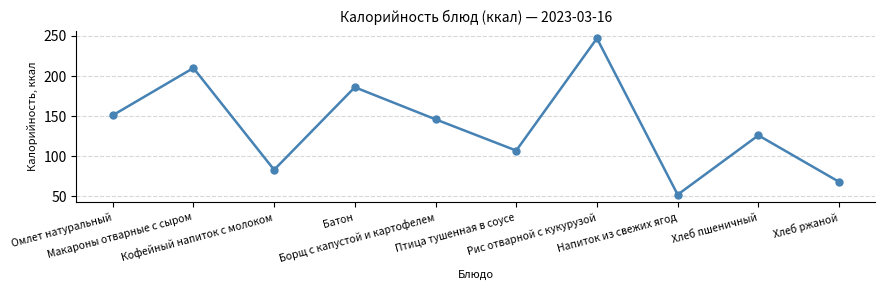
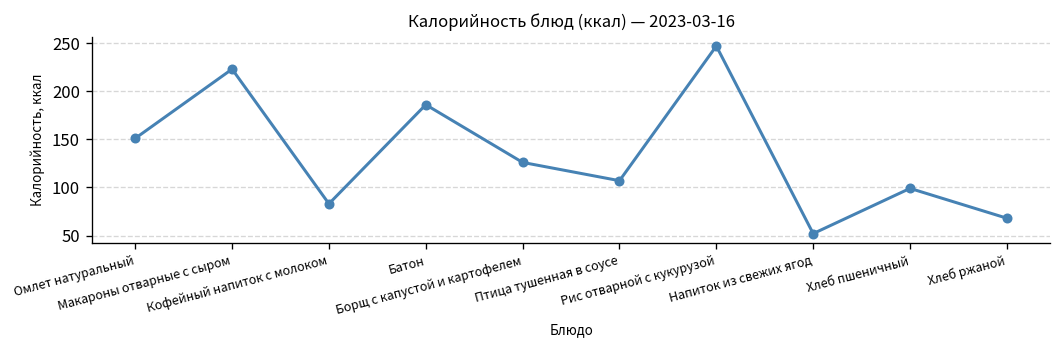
Макароны отварные с сыром: 210 -> 220
Борщ с капустой и картофелем: 150 -> 130
Хлеб пшеничный: 130 -> 100
